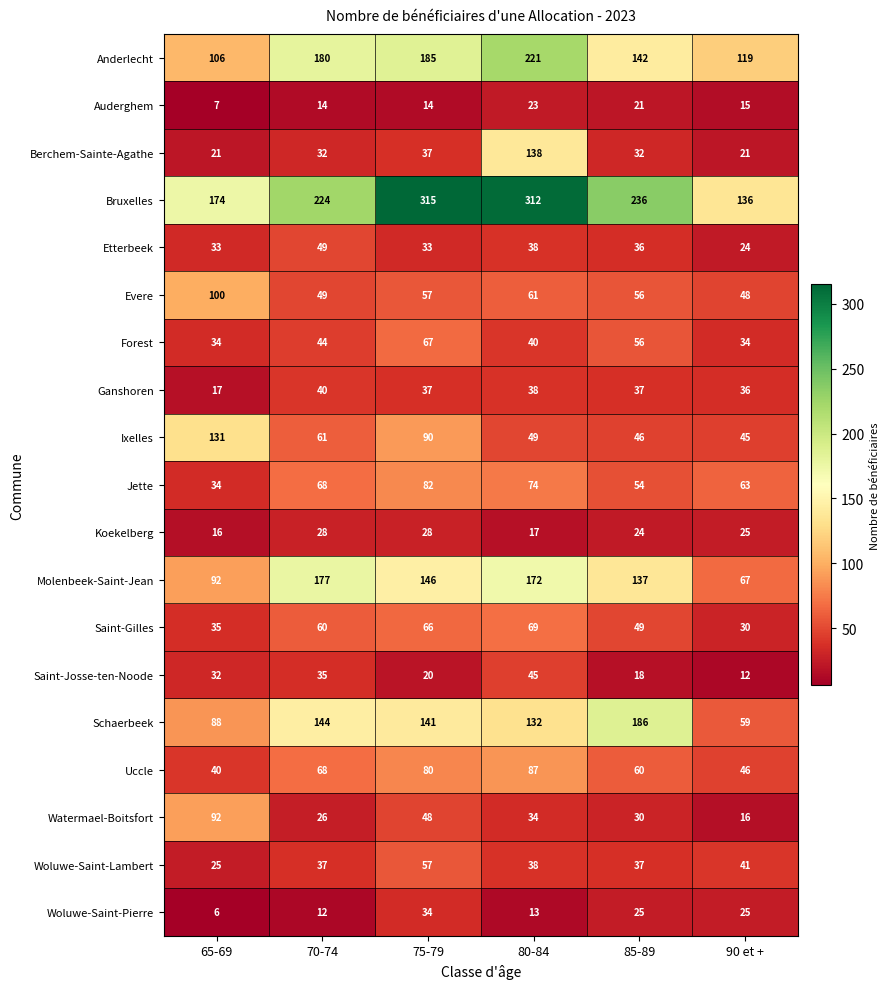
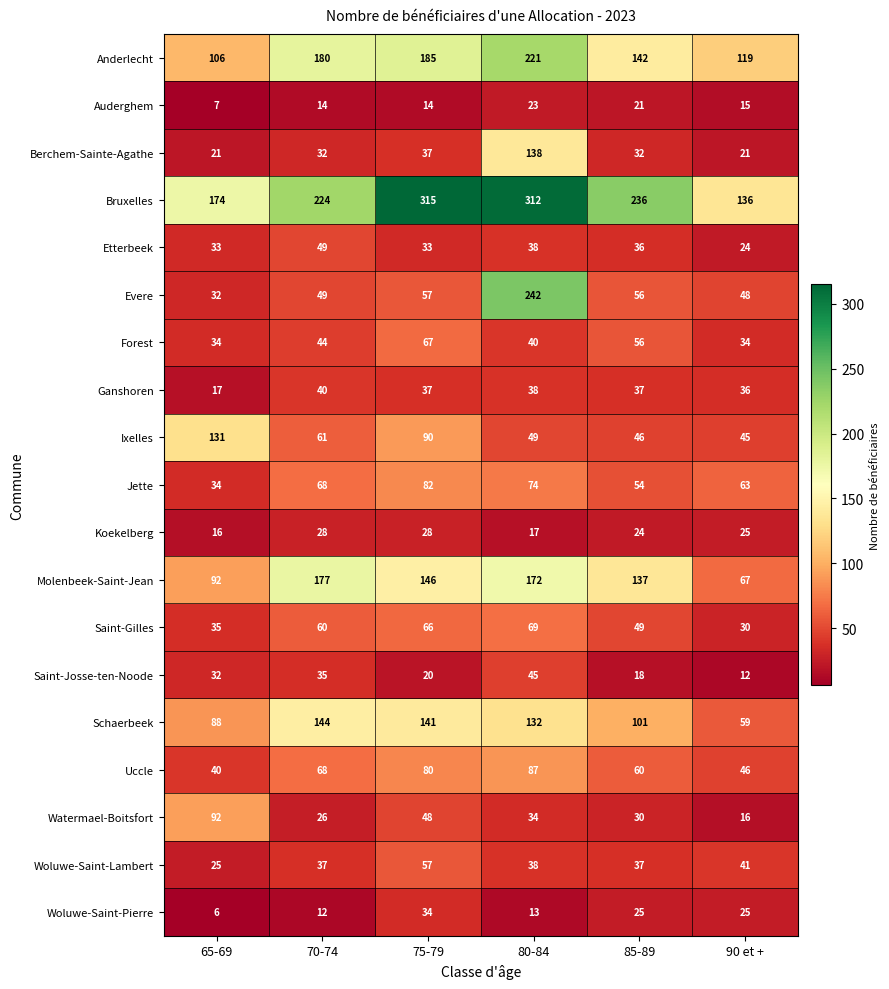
Evere, 65-69: 100 -> 32
Evere, 80-84: 61 -> 242
Schaerbeek, 85-89: 186 -> 101
